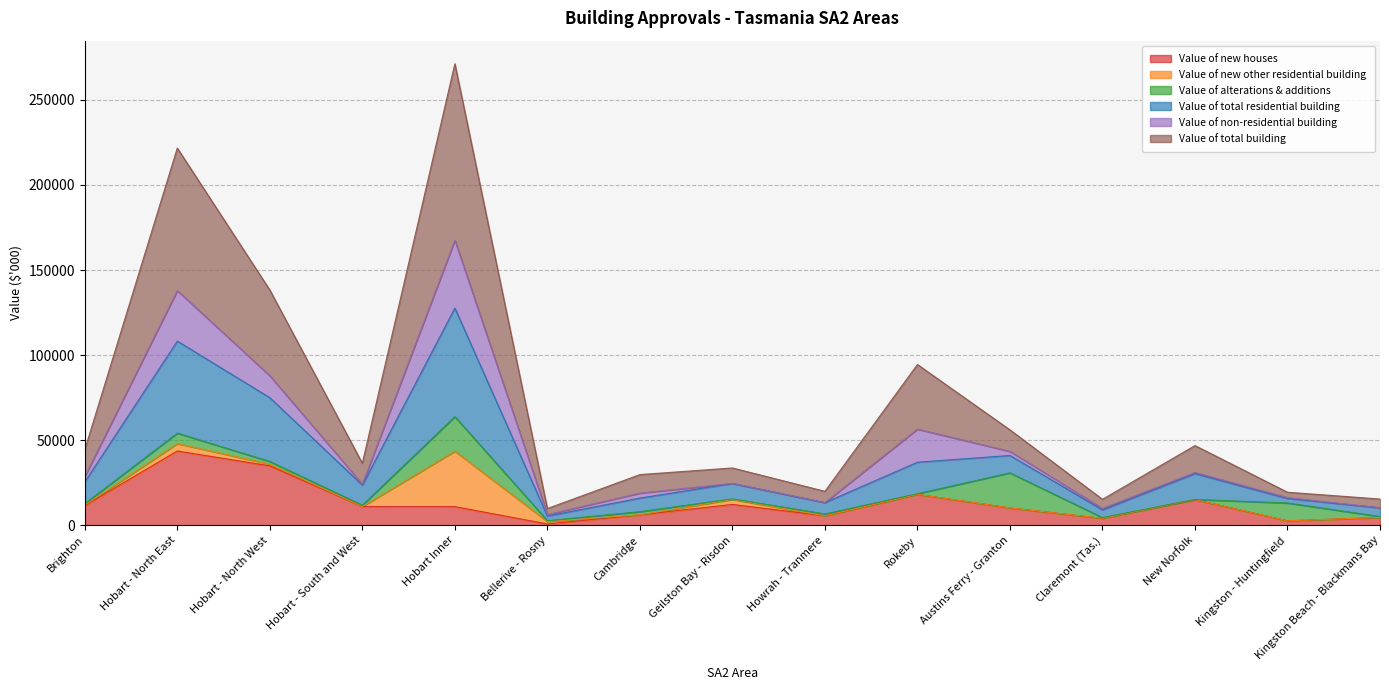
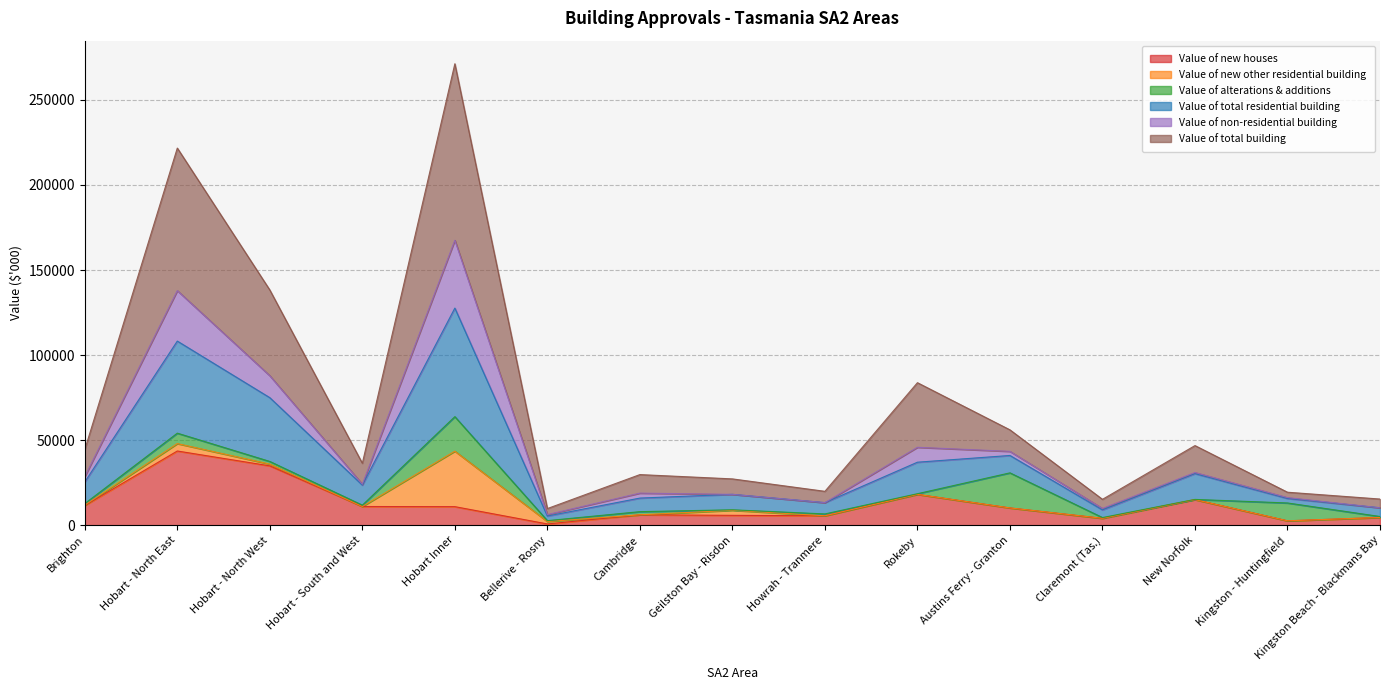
Value of new houses, Geilston Bay - Risdon: 12000 -> 6000
Value of non-residential building, Rokeby: 19000 -> 9000
